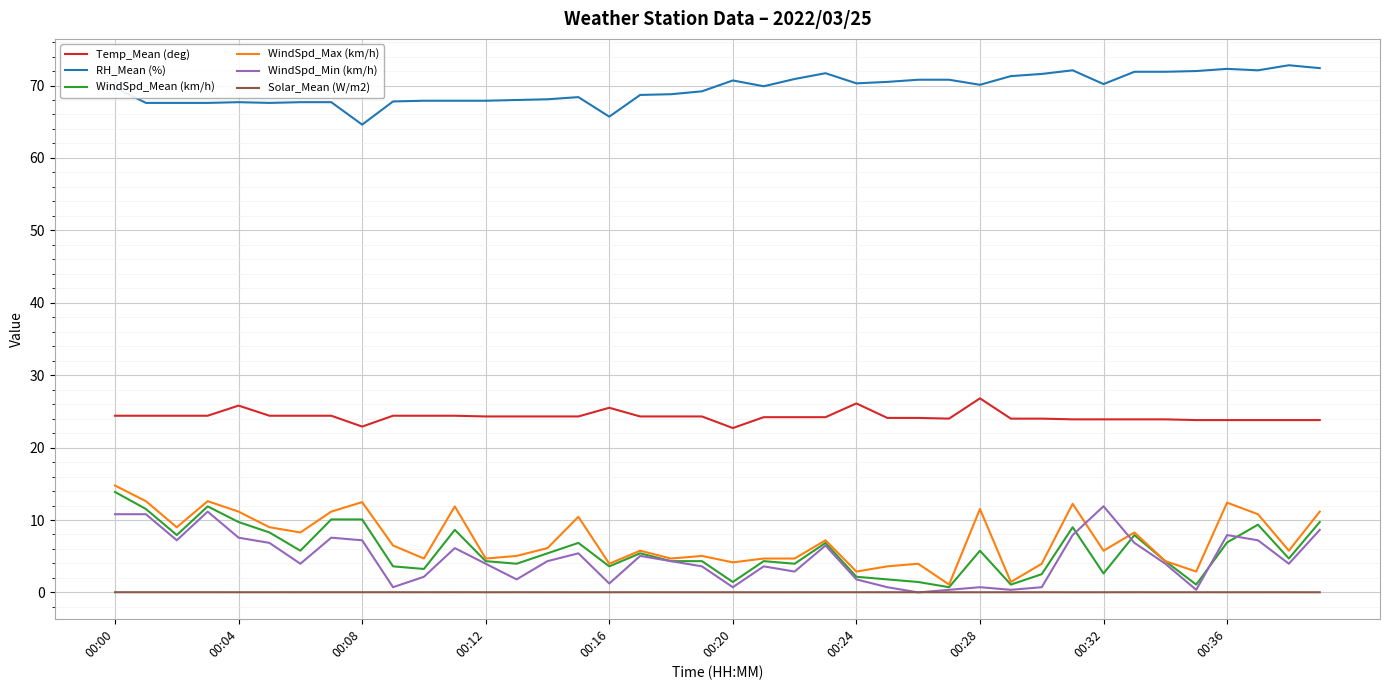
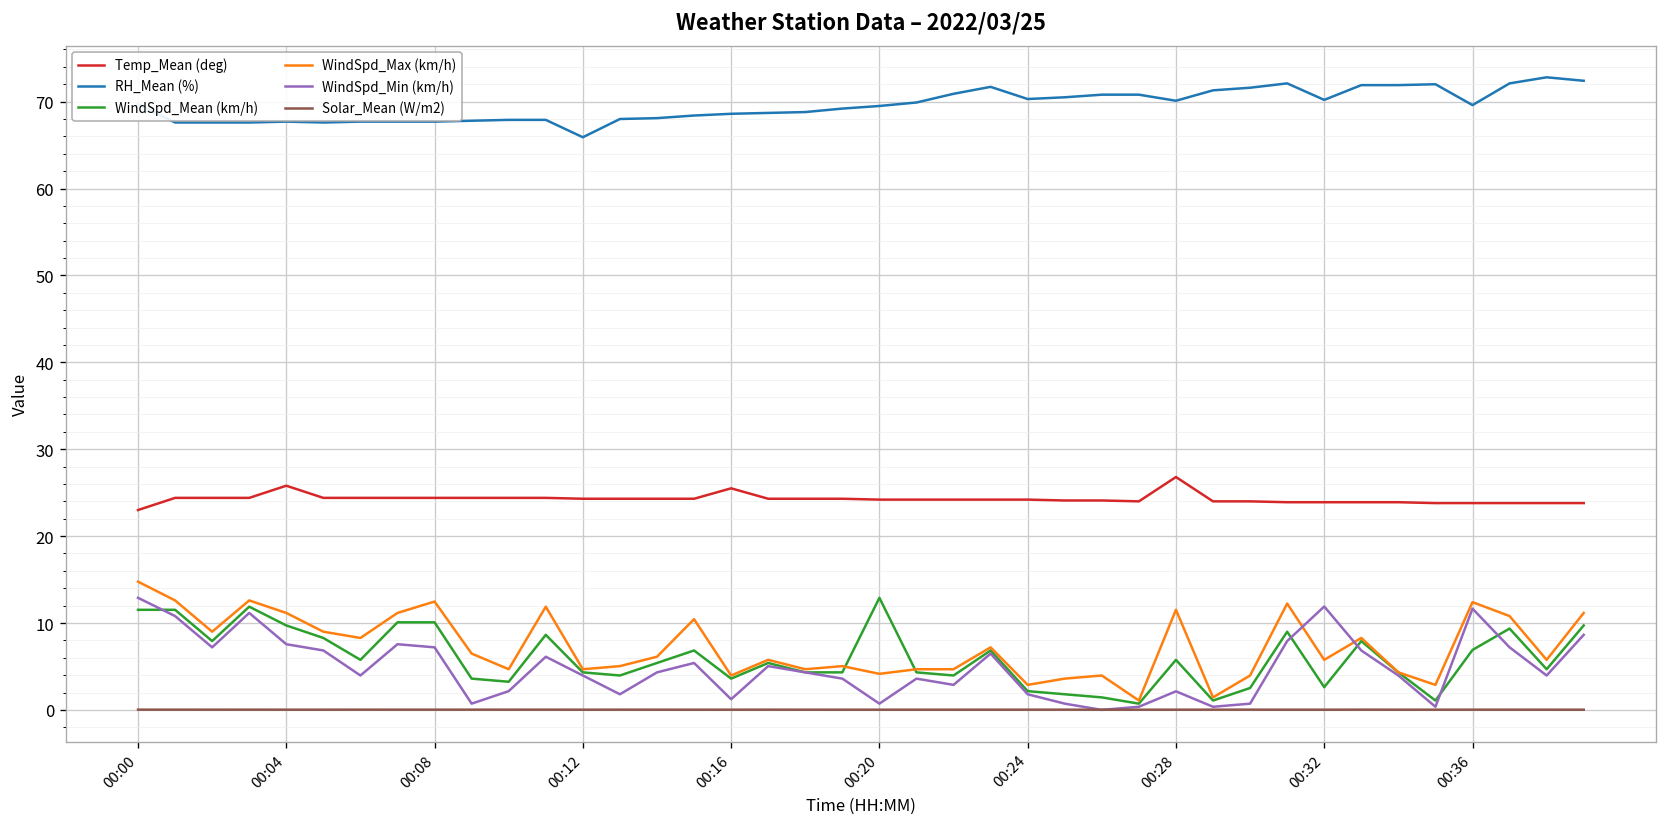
Temp_Mean (deg), 00:00: 24 -> 23
WindSpd_Mean (km/h), 00:00: 14 -> 12
WindSpd_Min (km/h), 00:00: 11 -> 13
Temp_Mean (deg), 00:08: 23 -> 24
RH_Mean (%), 00:08: 65 -> 68
RH_Mean (%), 00:12: 68 -> 66
RH_Mean (%), 00:16: 66 -> 69
Temp_Mean (deg), 00:20: 23 -> 24
RH_Mean (%), 00:20: 71 -> 70
WindSpd_Mean (km/h), 00:20: 1 -> 13
Temp_Mean (deg), 00:24: 26 -> 24
WindSpd_Min (km/h), 00:28: 1 -> 2
RH_Mean (%), 00:36: 72 -> 70
WindSpd_Min (km/h), 00:36: 8 -> 12
